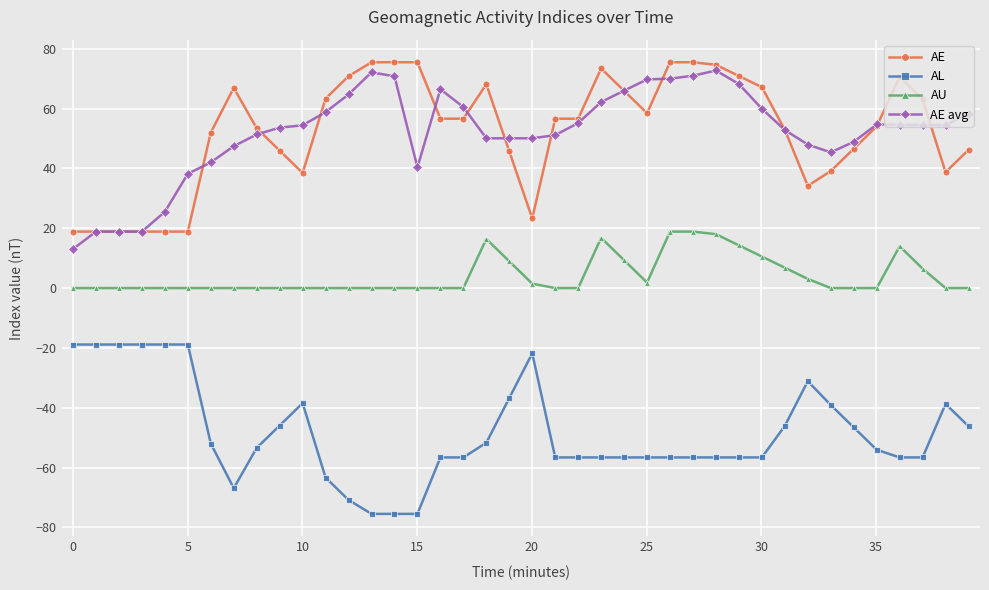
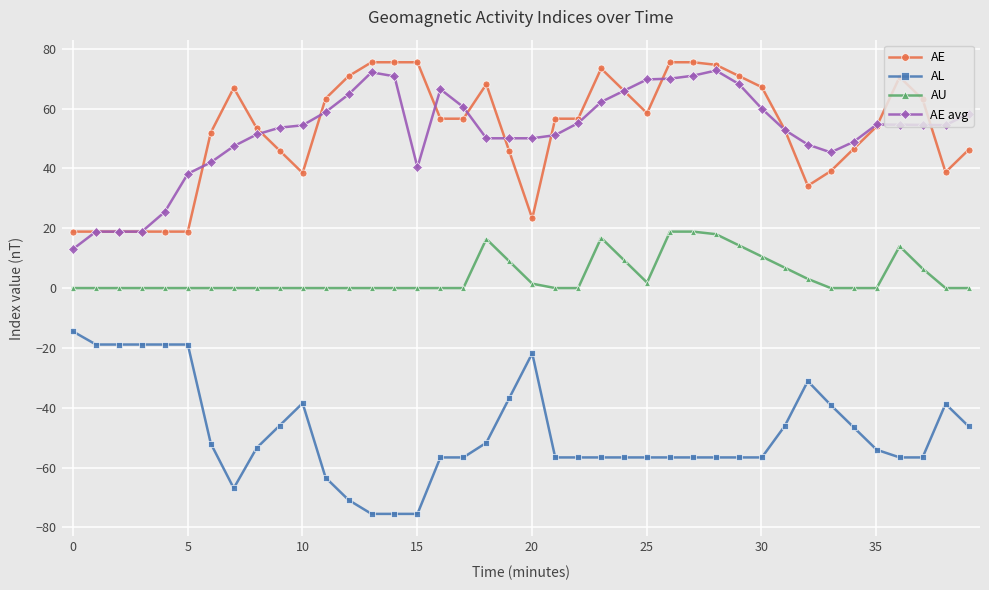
AL, 0: -19 -> -15
